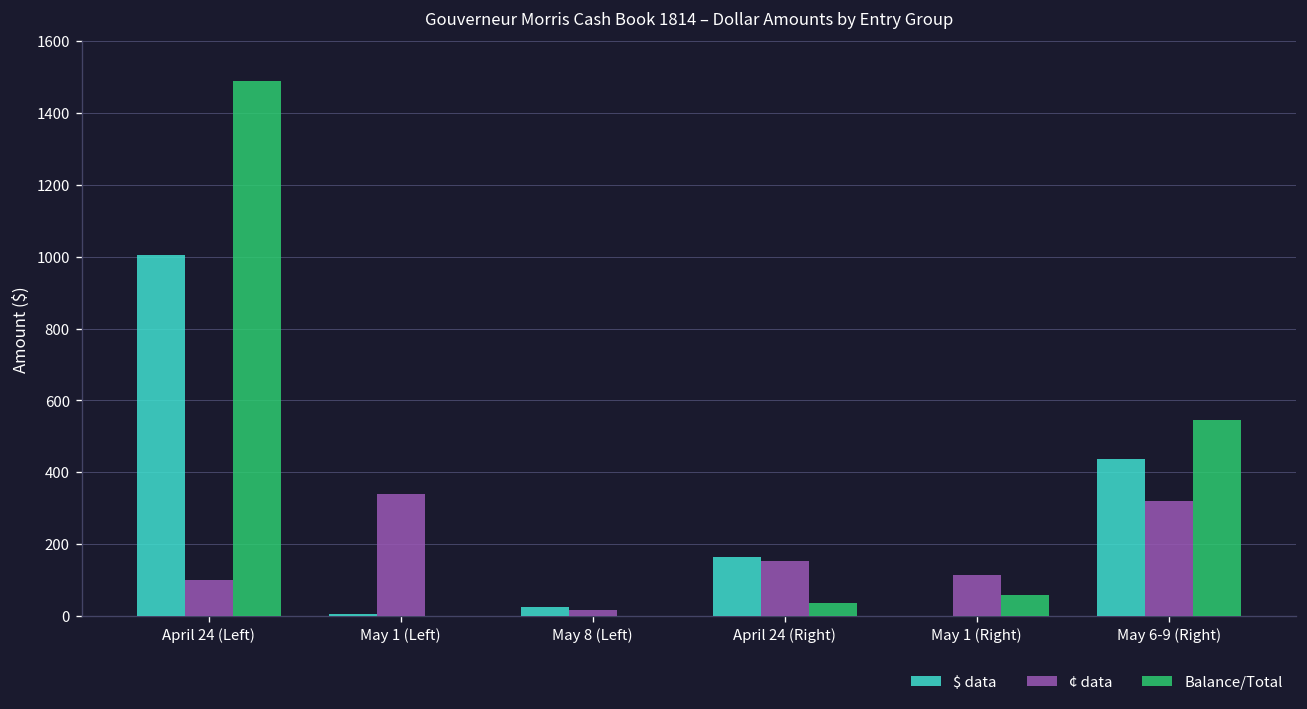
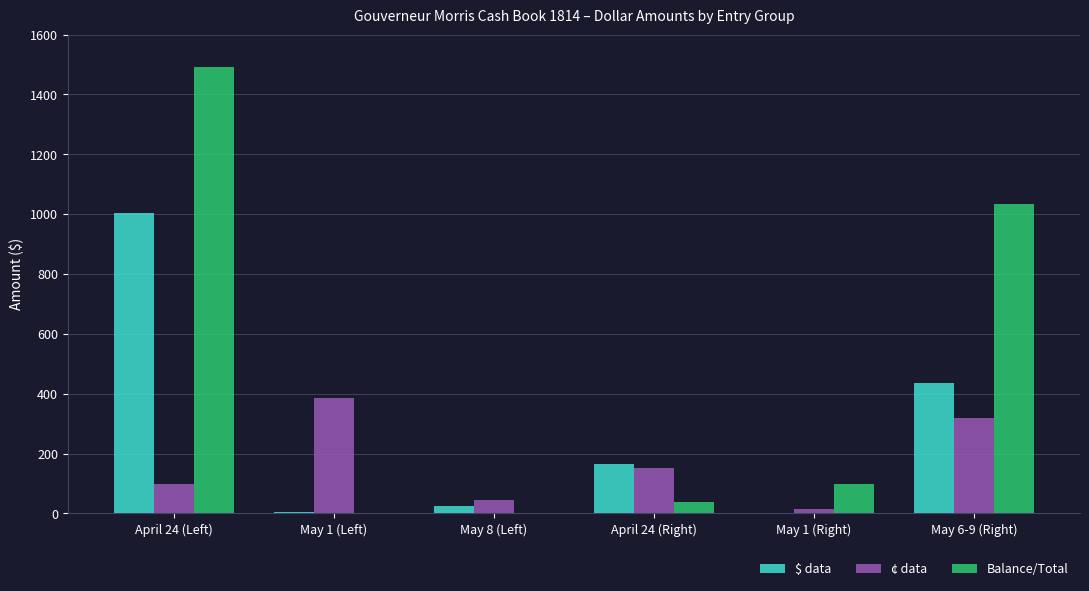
¢ data, May 1 (Left): 340 -> 390
¢ data, May 8 (Left): 20 -> 40
¢ data, May 1 (Right): 110 -> 10
Balance/Total, May 1 (Right): 60 -> 100
Balance/Total, May 6-9 (Right): 550 -> 1030
